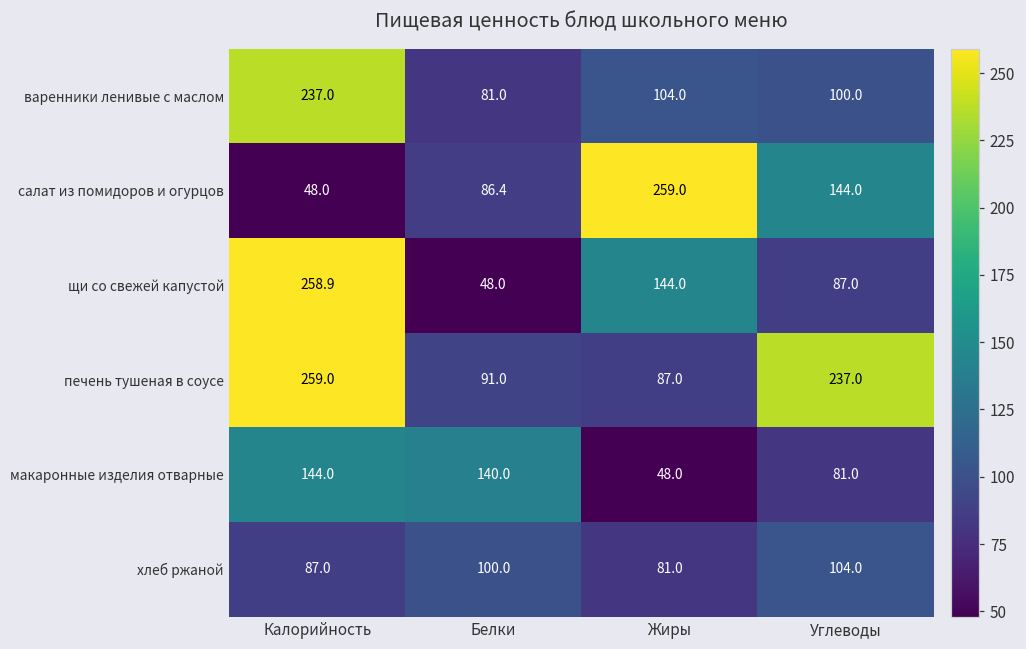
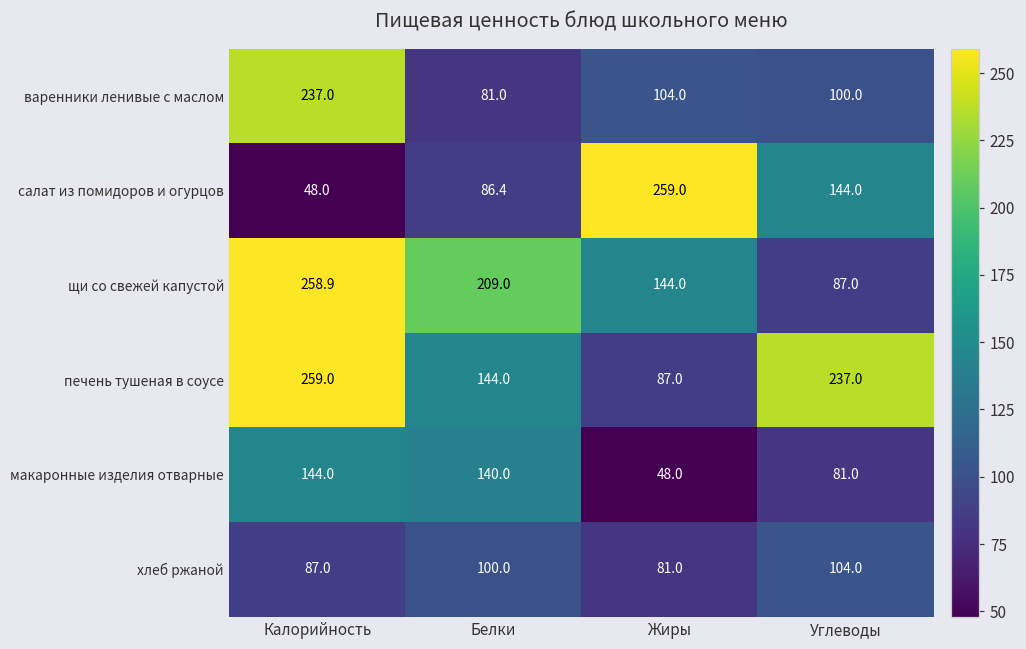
щи со свежей капустой, Белки: 48.0 -> 209.0
печень тушеная в соусе, Белки: 91.0 -> 144.0
